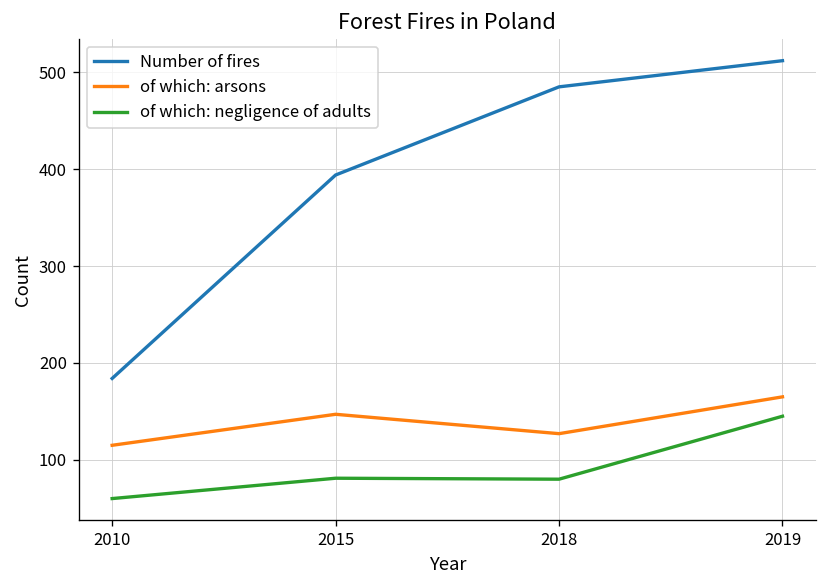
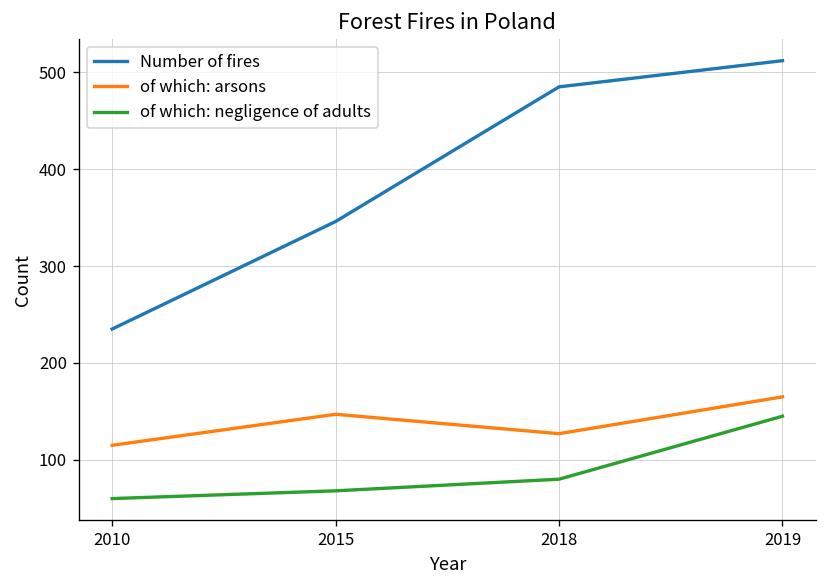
Number of fires, 2010: 180 -> 240
Number of fires, 2015: 390 -> 350
of which: negligence of adults, 2015: 80 -> 70
